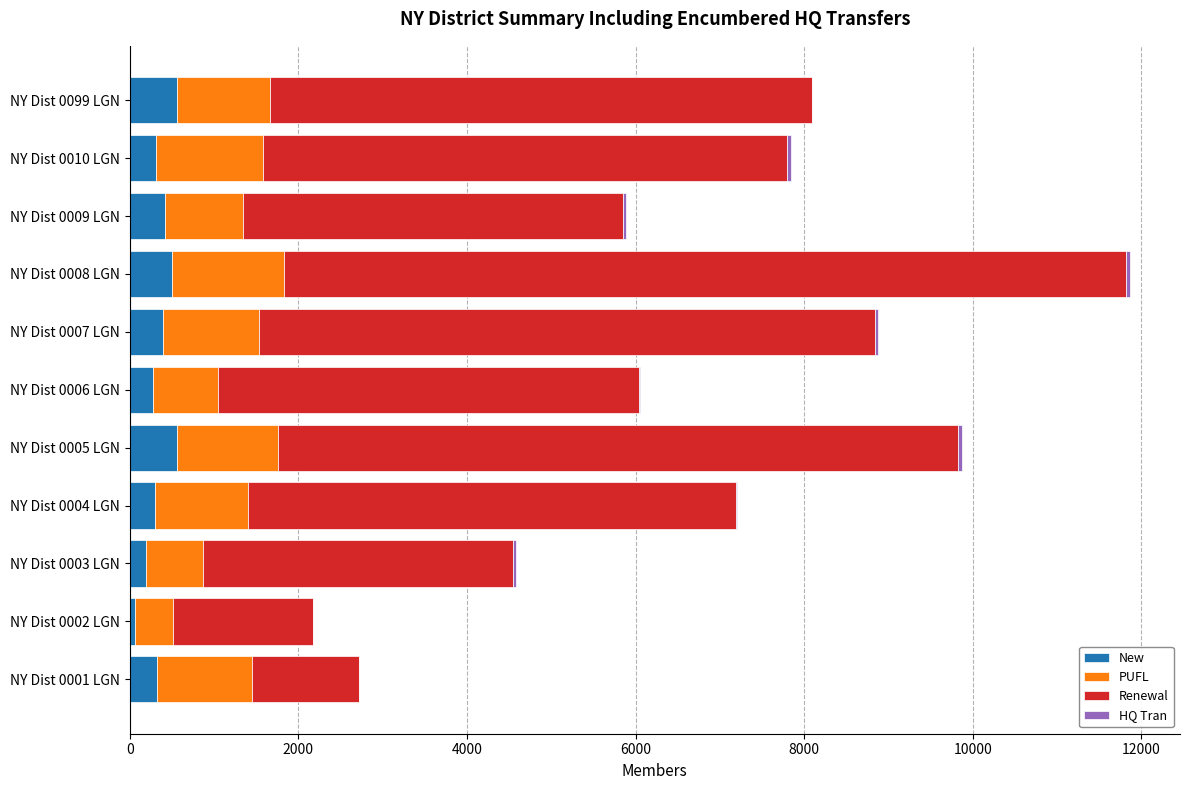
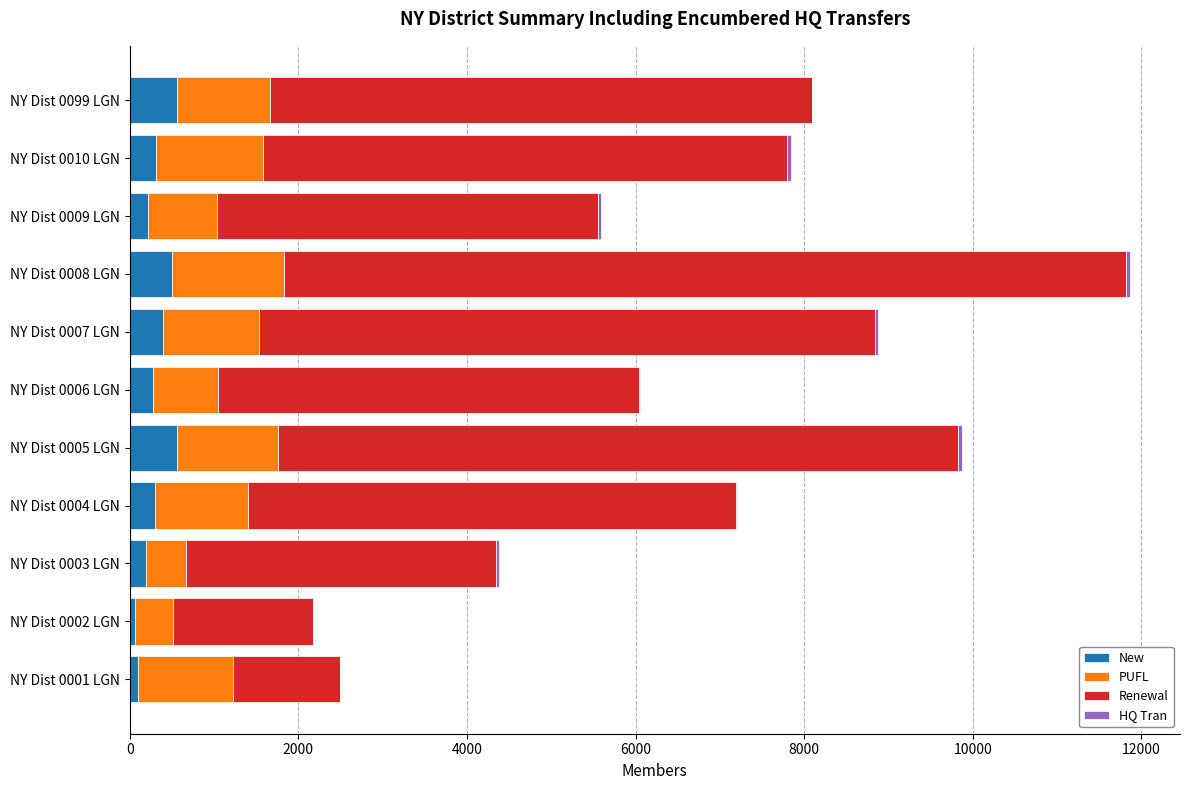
New, NY Dist 0009 LGN: 400 -> 200
PUFL, NY Dist 0009 LGN: 900 -> 800
PUFL, NY Dist 0003 LGN: 700 -> 500
New, NY Dist 0001 LGN: 300 -> 100
